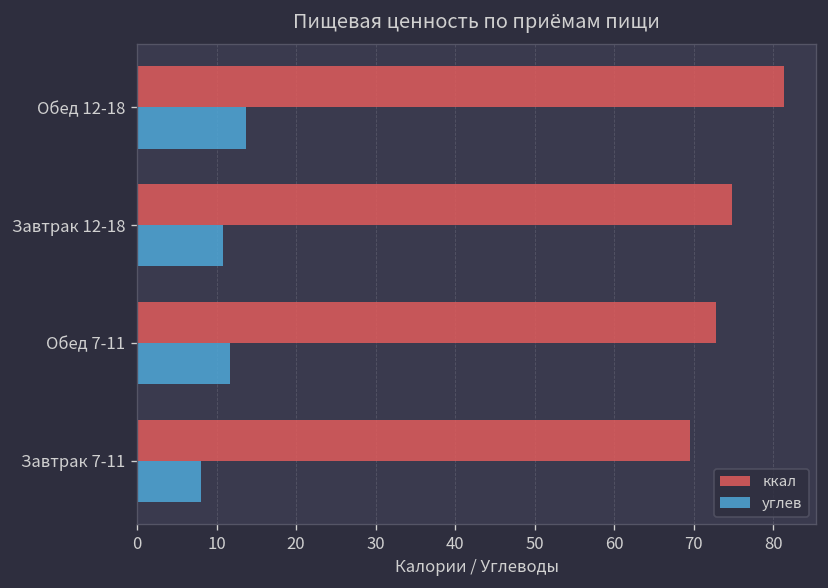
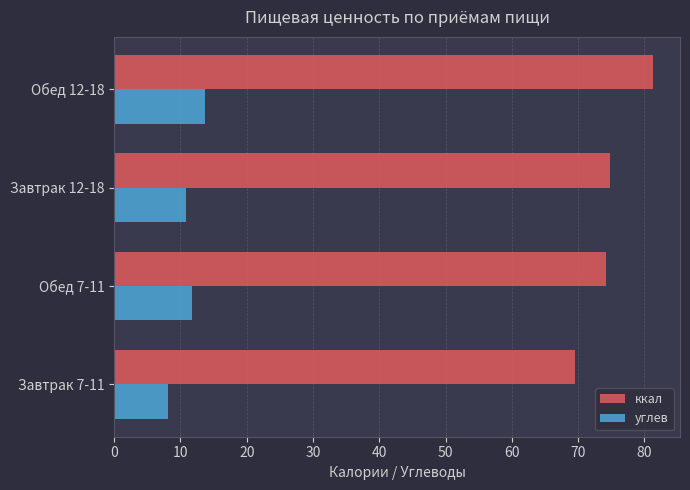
ккал, Обед 7-11: 73 -> 74
